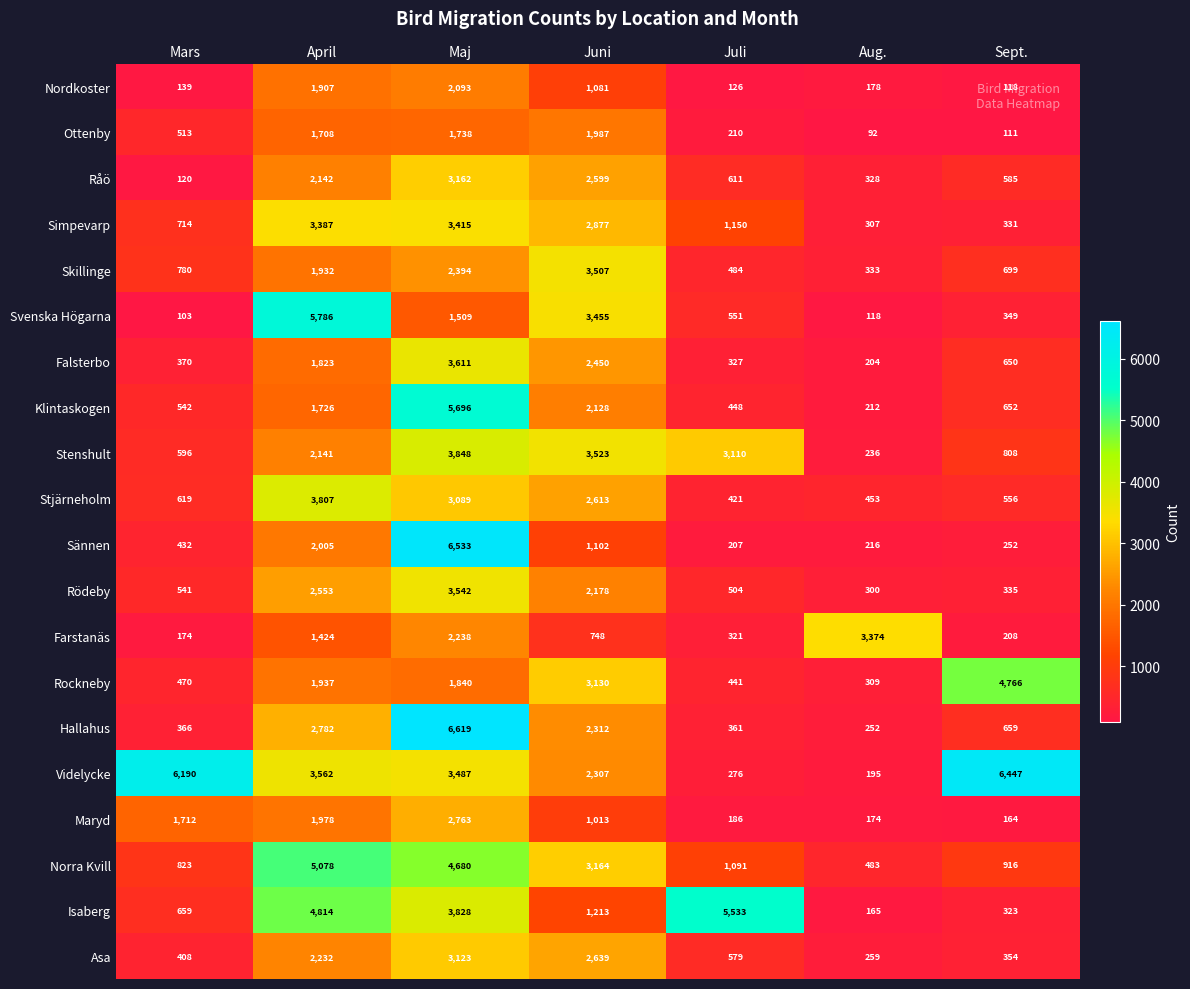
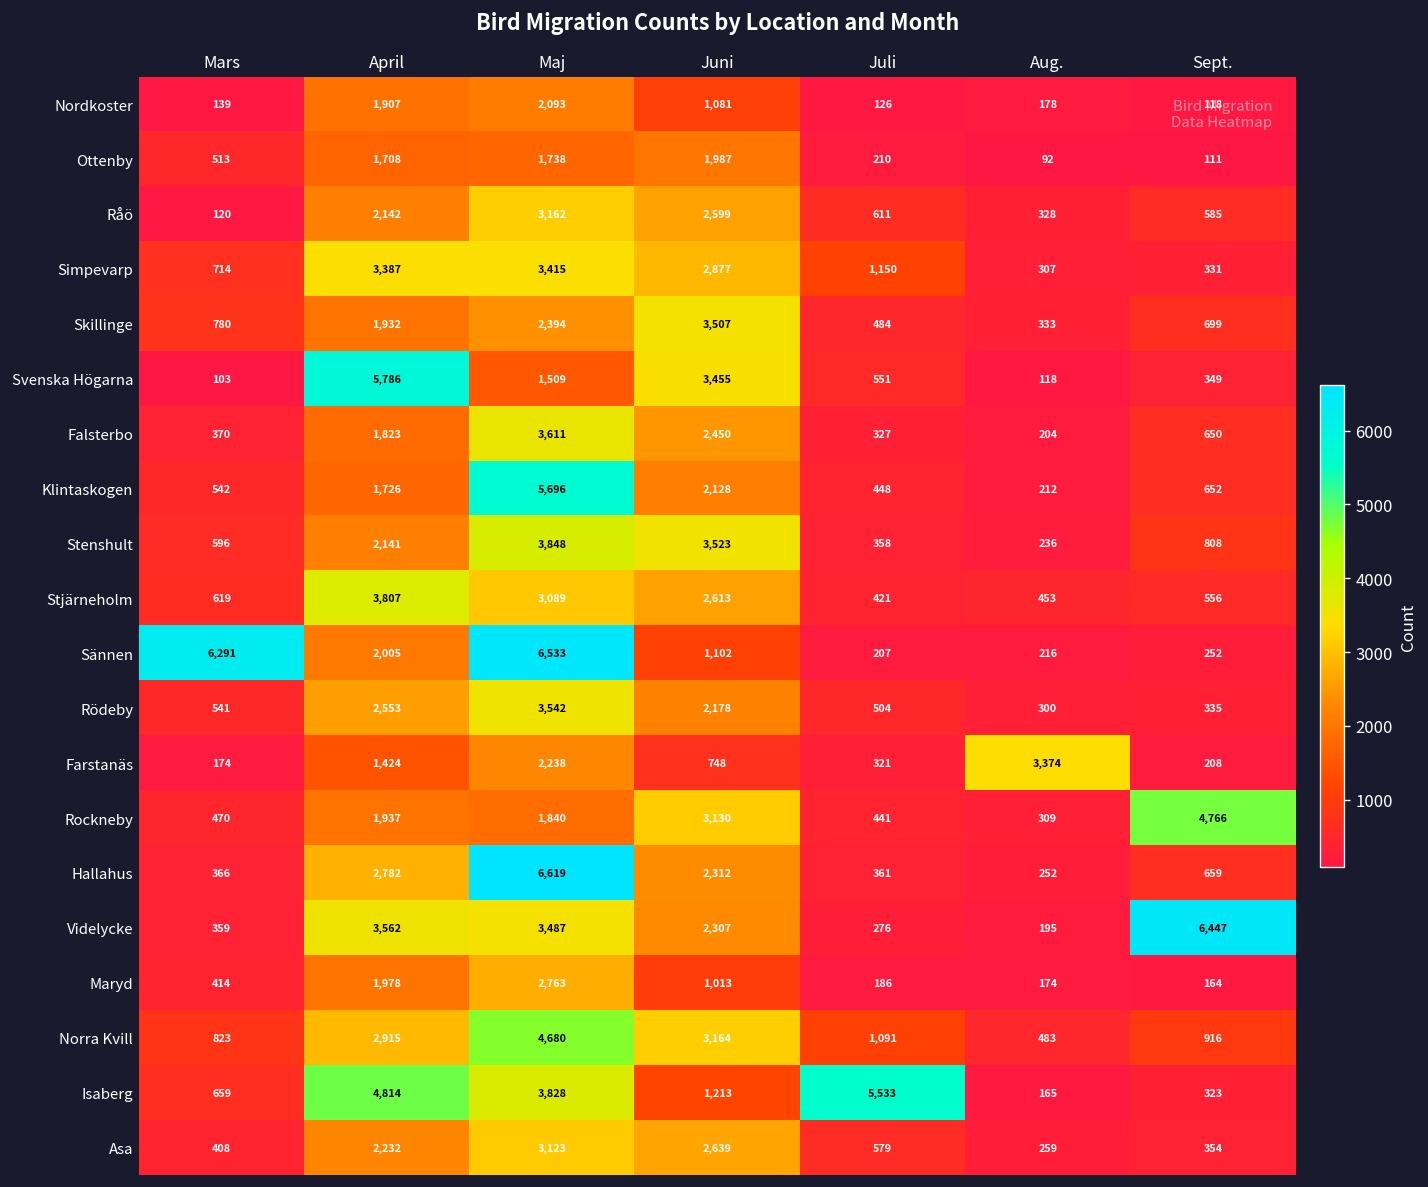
Stenshult, Juli: 3,110 -> 358
Sännen, Mars: 432 -> 6,291
Videlycke, Mars: 6,190 -> 359
Maryd, Mars: 1,712 -> 414
Norra Kvill, April: 5,078 -> 2,915
